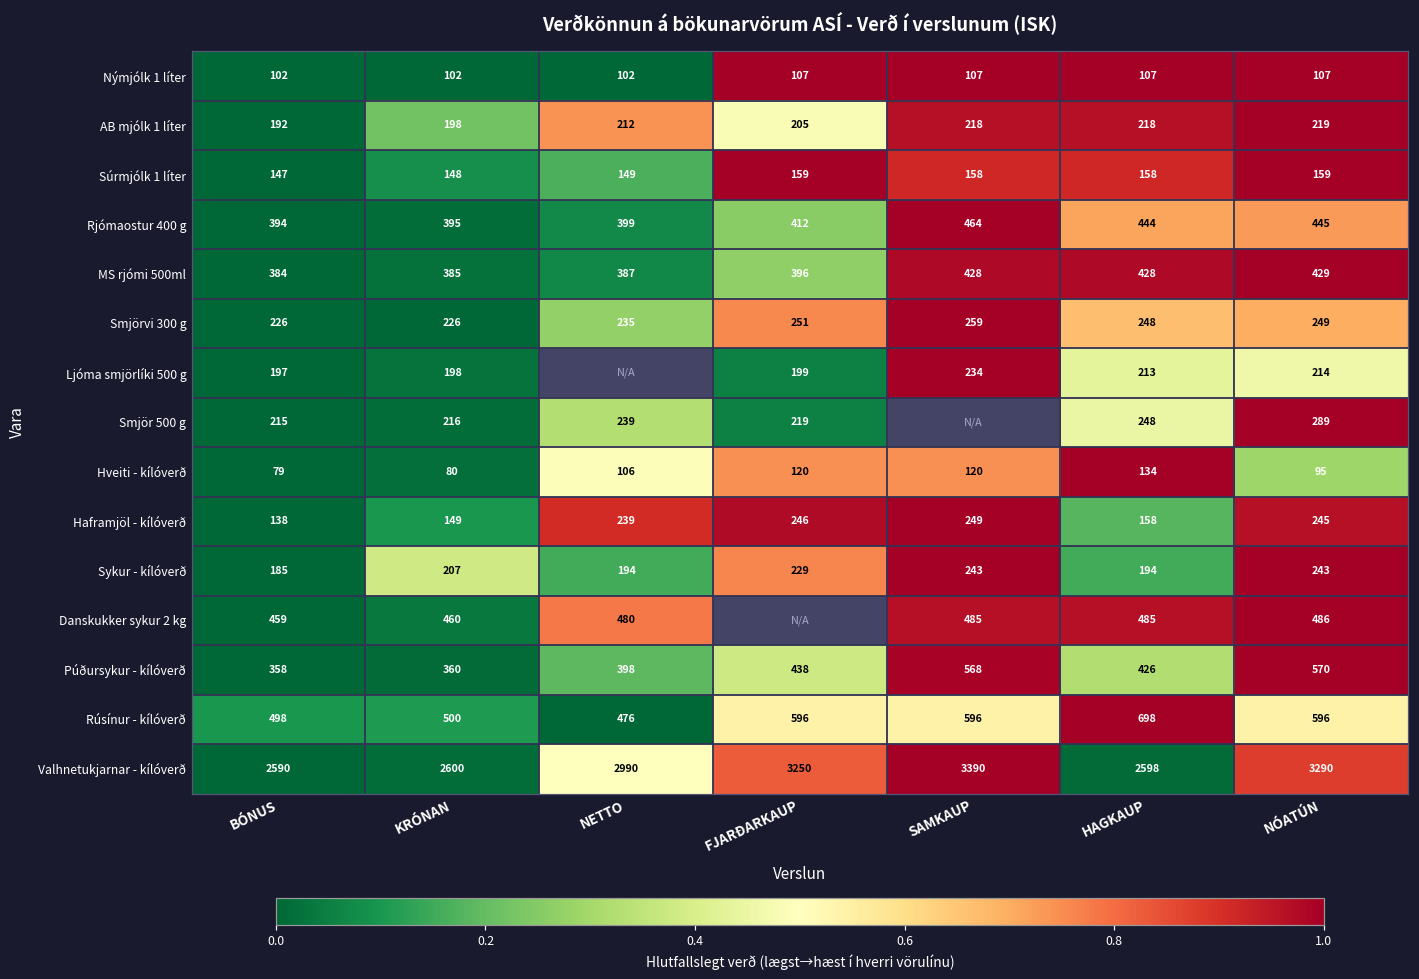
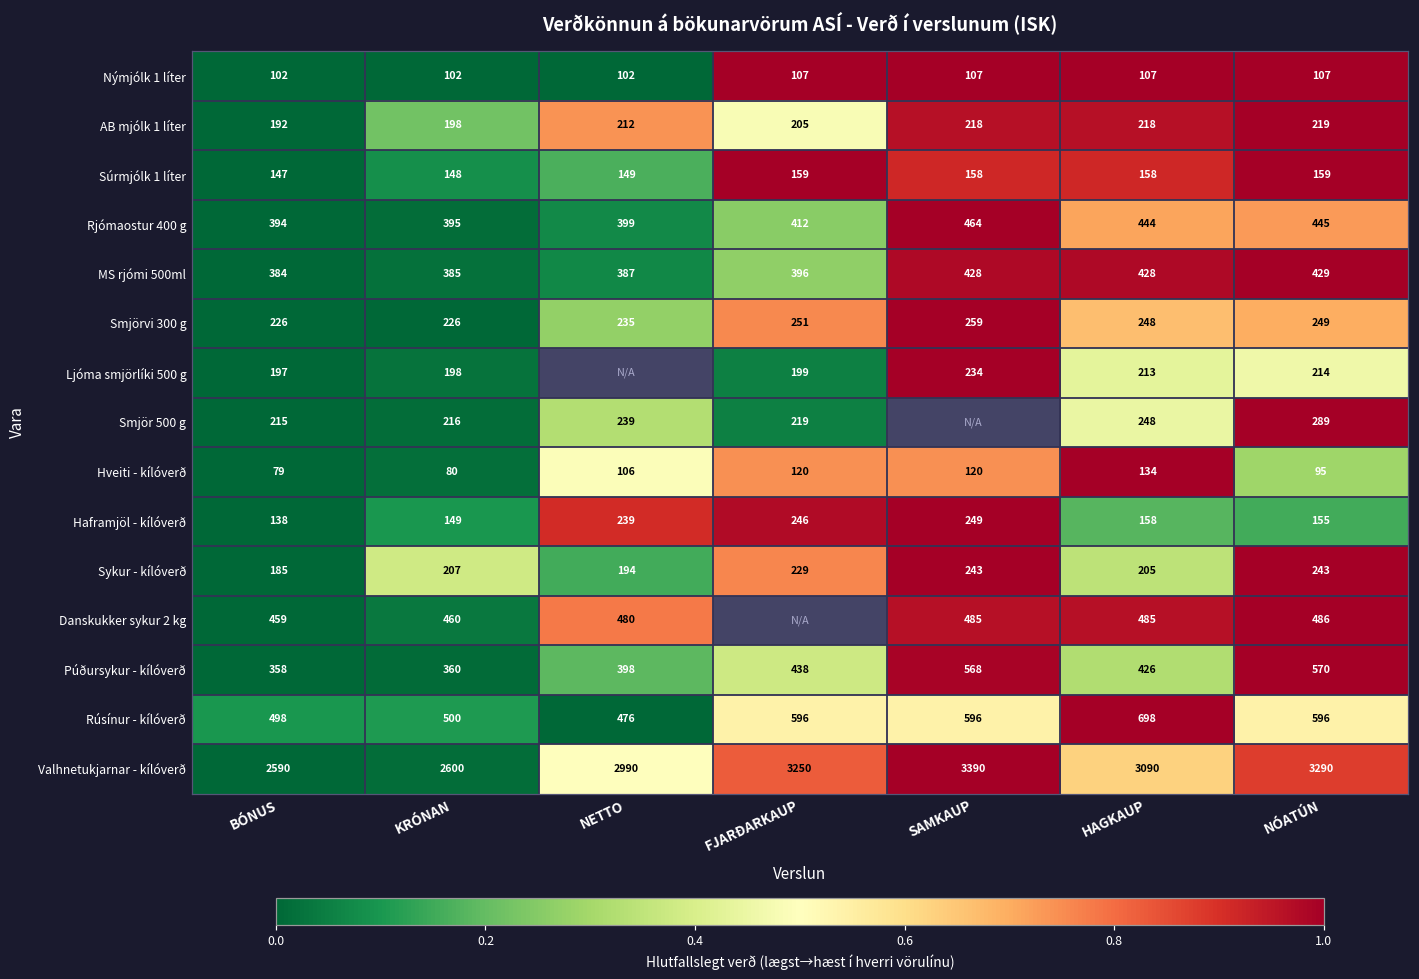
Haframjöl - kílóverð, NÓATÚN: 245 -> 155
Sykur - kílóverð, HAGKAUP: 194 -> 205
Valhnetukjarnar - kílóverð, HAGKAUP: 2598 -> 3090
